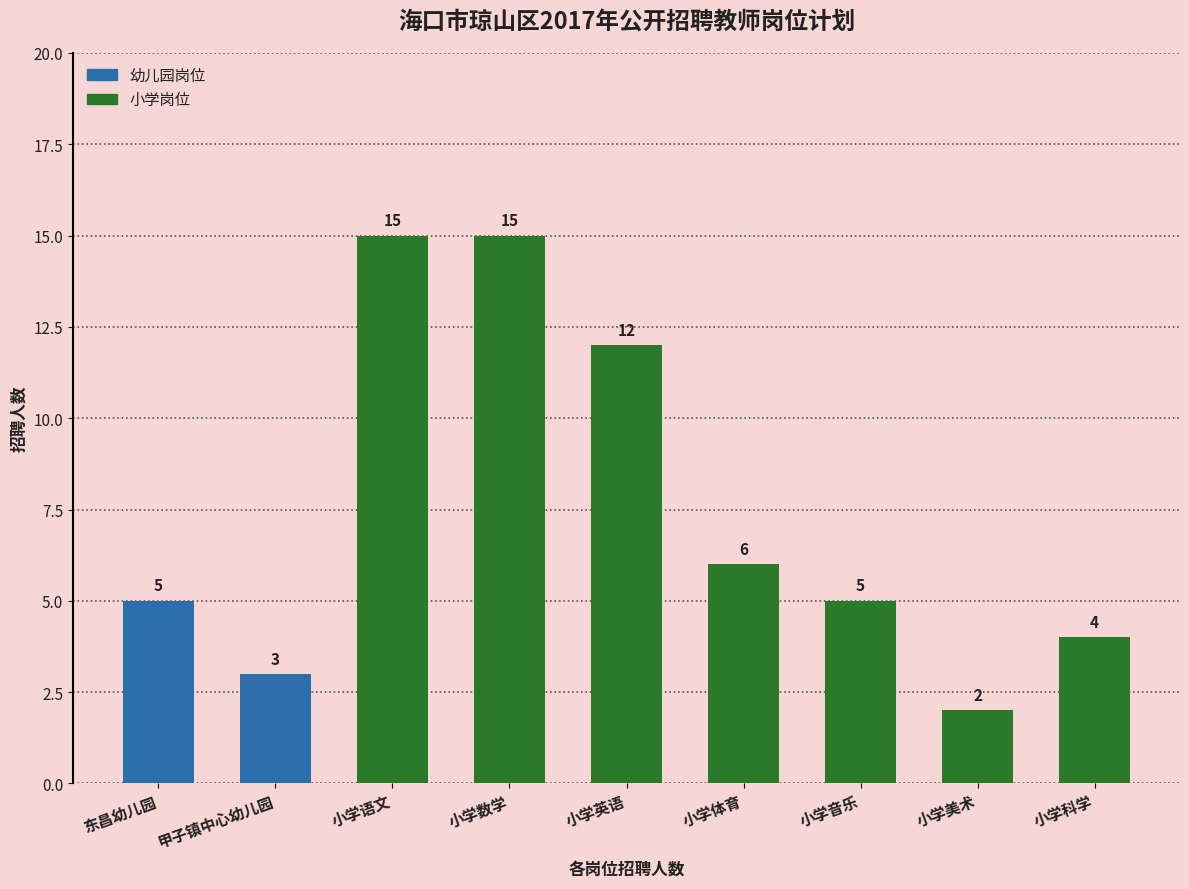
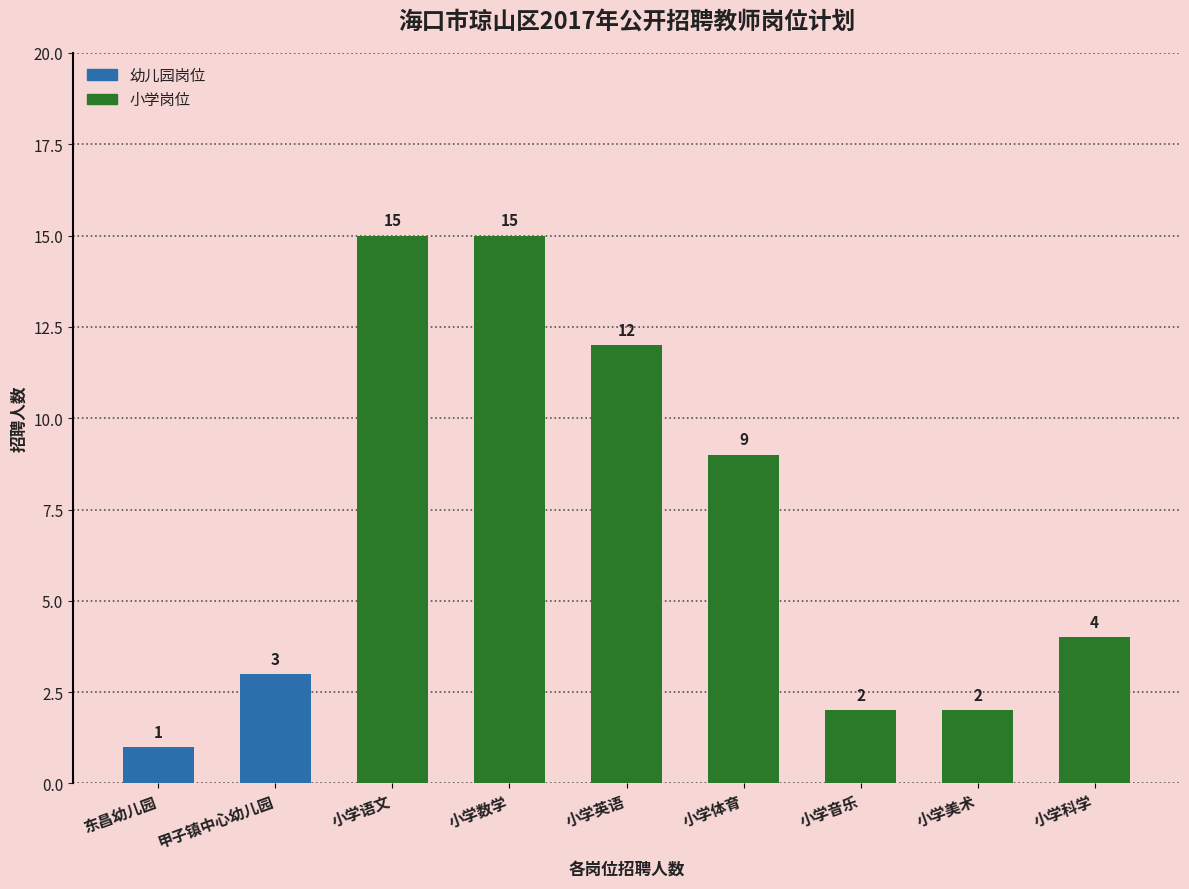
东昌幼儿园: 5 -> 1
小学体育: 6 -> 9
小学音乐: 5 -> 2
